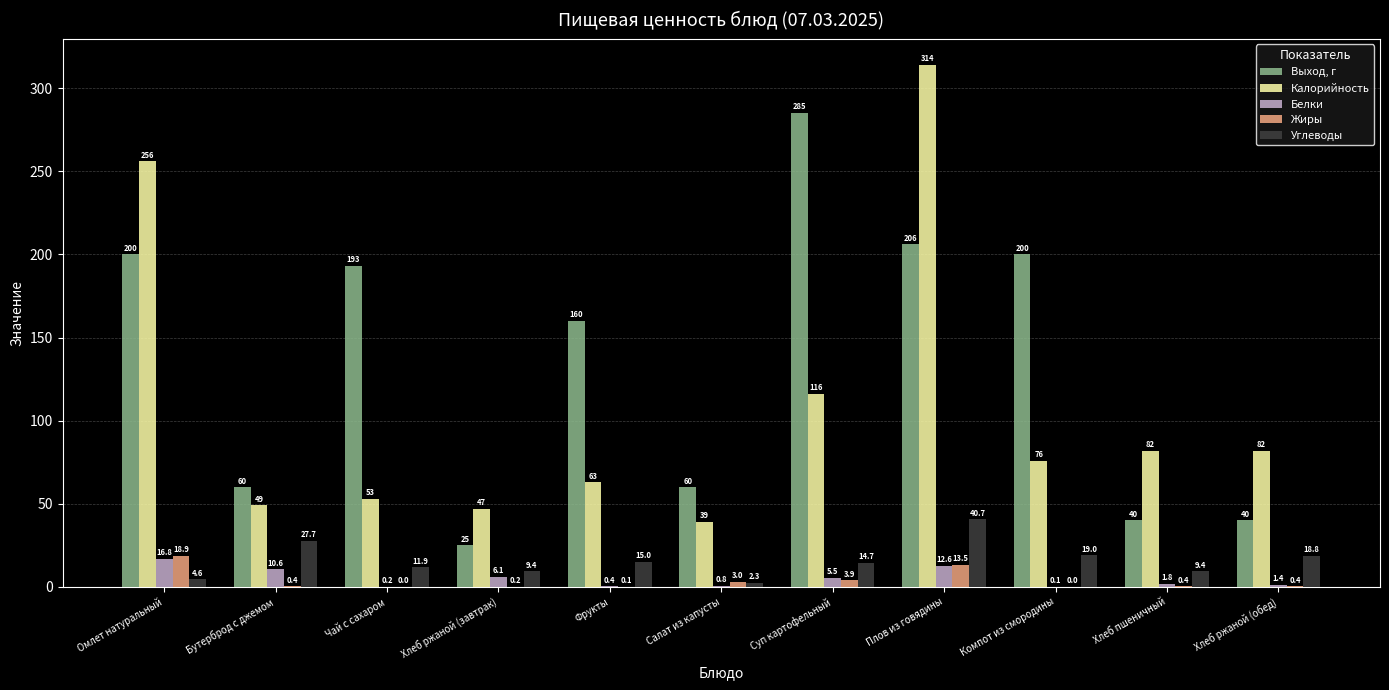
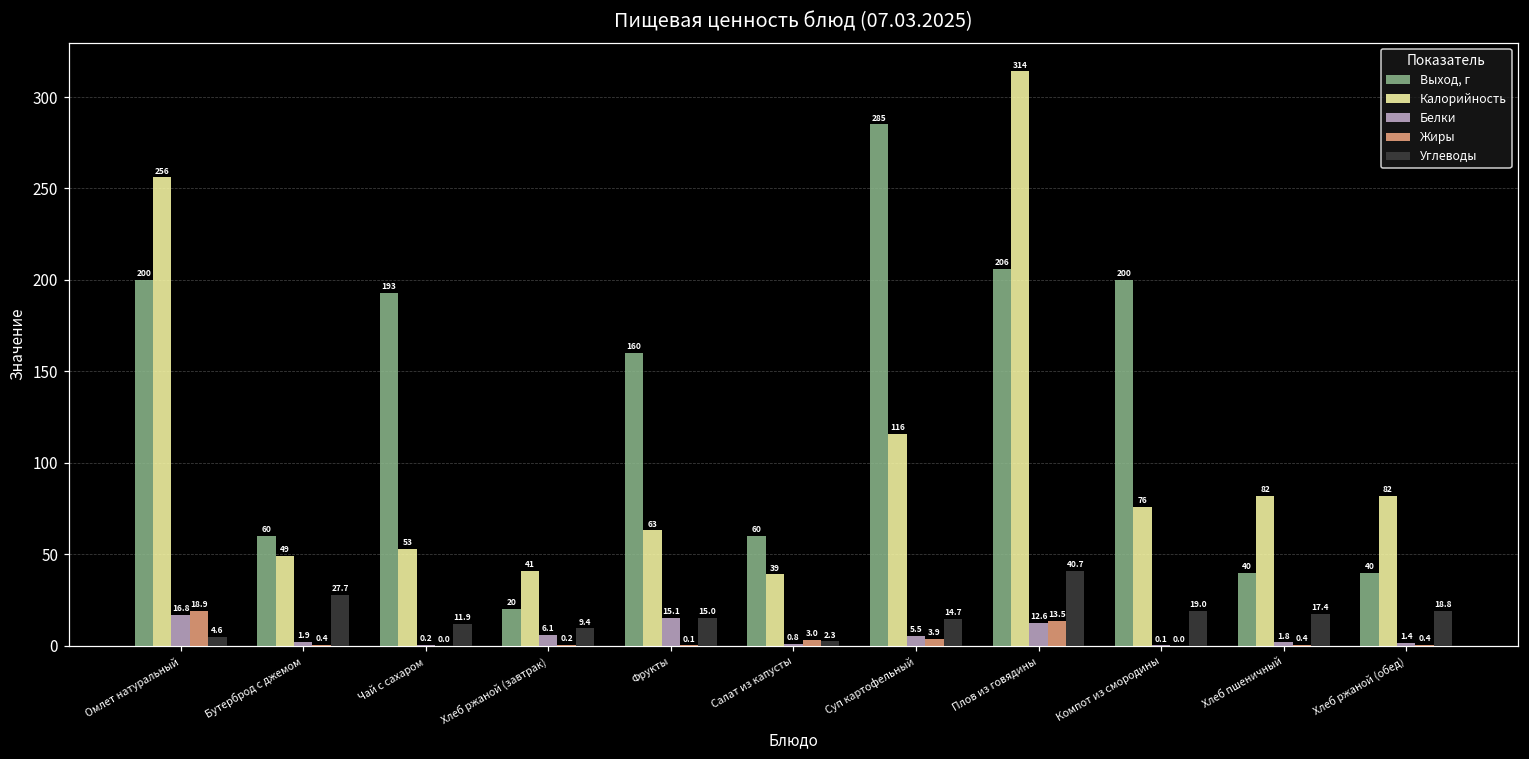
Белки, Бутерброд с джемом: 10.6 -> 1.9
Выход, г, Хлеб ржаной (завтрак): 25 -> 20
Калорийность, Хлеб ржаной (завтрак): 47 -> 41
Белки, Фрукты: 0.4 -> 15.1
Углеводы, Хлеб пшеничный: 9.4 -> 17.4
